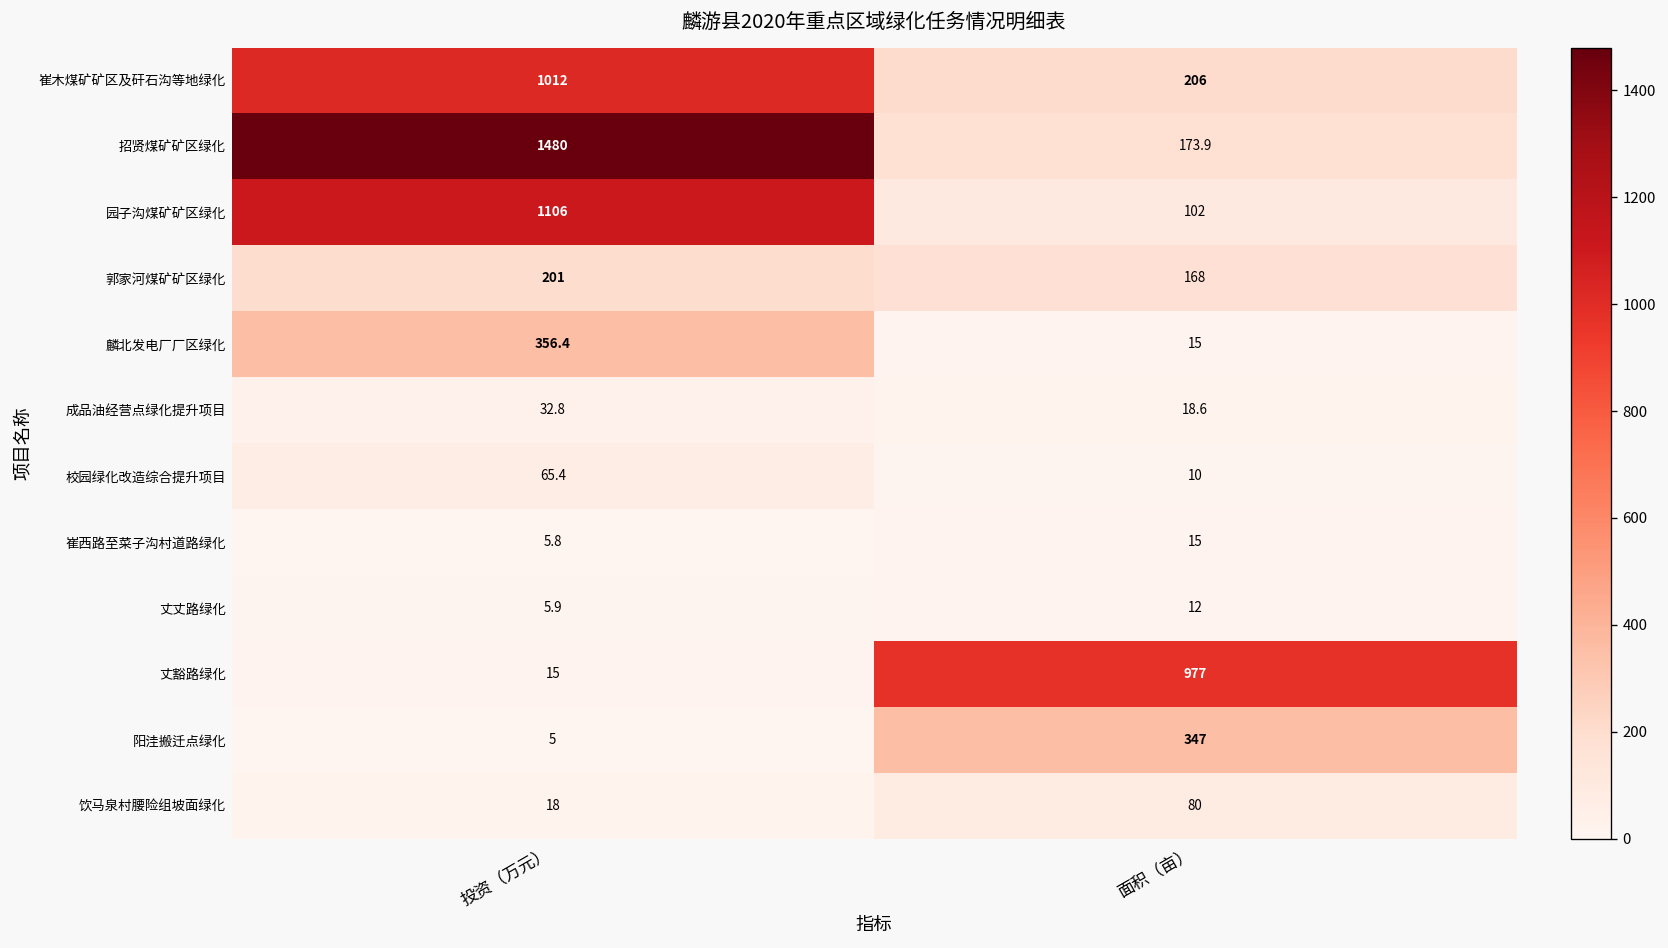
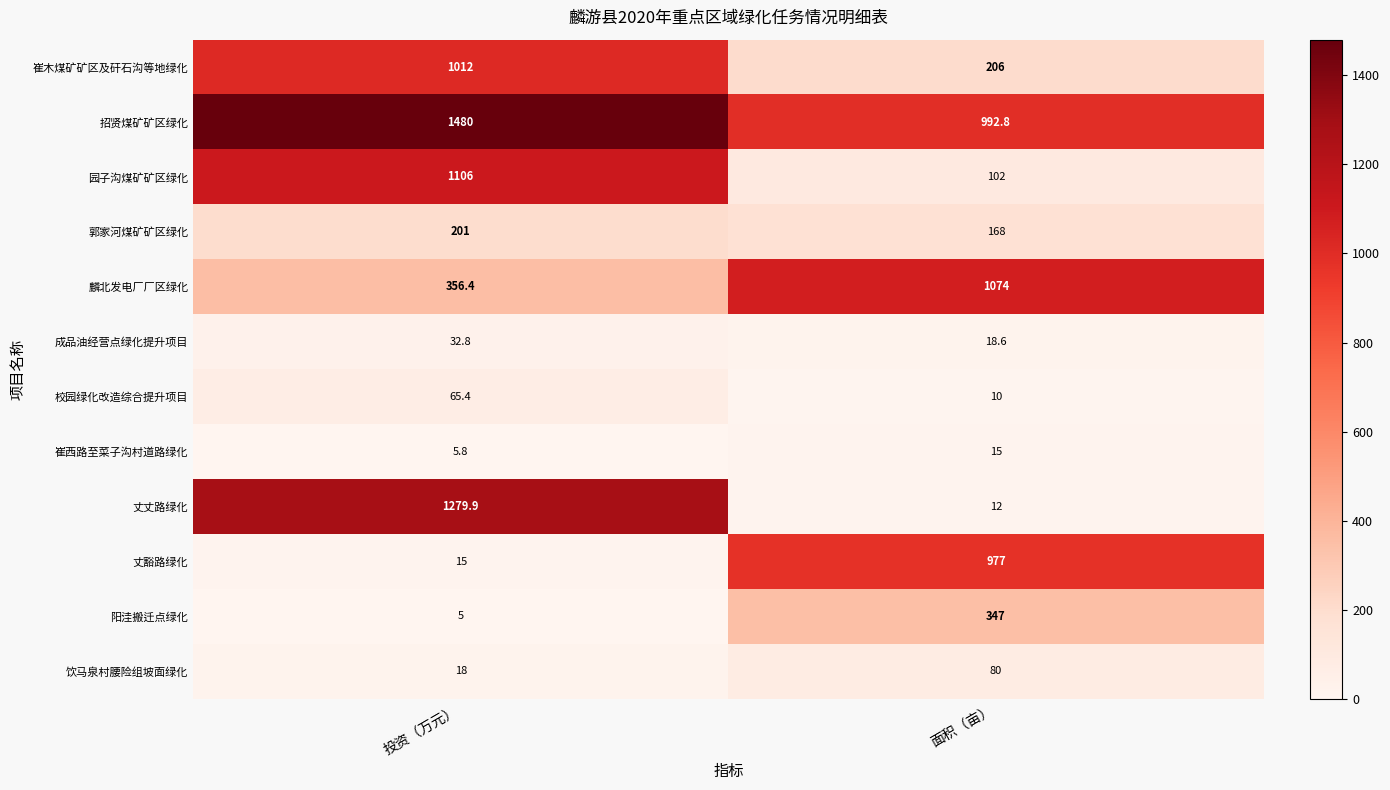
招贤煤矿矿区绿化, 面积（亩）: 173.9 -> 992.8
麟北发电厂厂区绿化, 面积（亩）: 15 -> 1074
丈丈路绿化, 投资（万元）: 5.9 -> 1279.9
